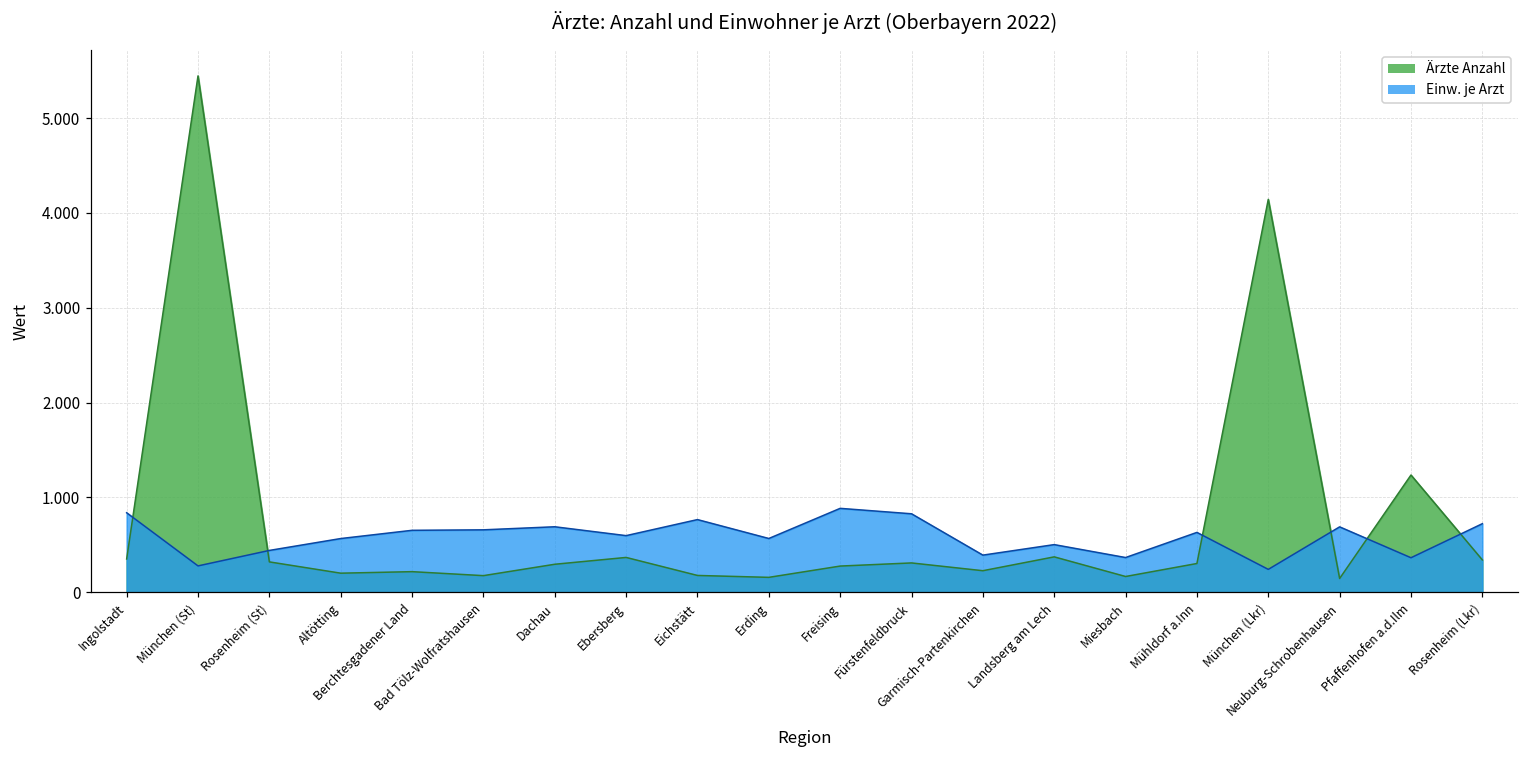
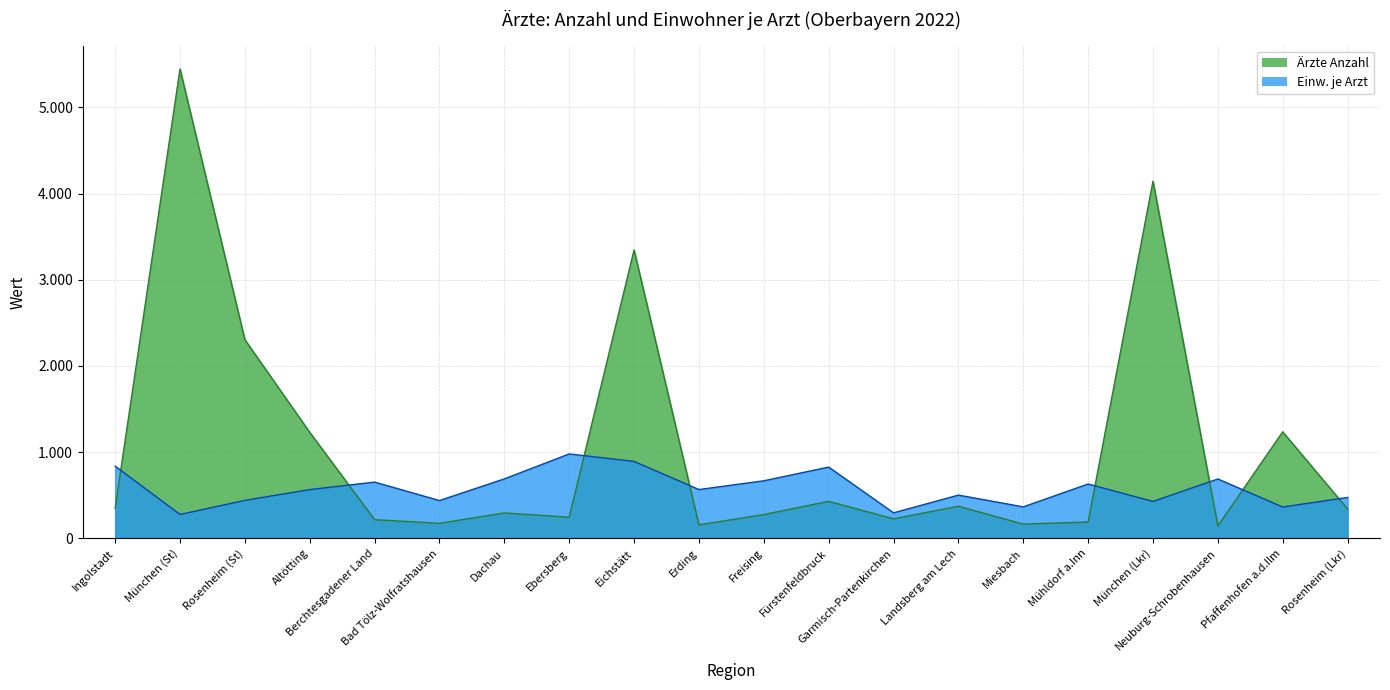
Ärzte Anzahl, Rosenheim (St): 0.3 -> 2.3
Ärzte Anzahl, Altötting: 0.2 -> 1.2
Einw. je Arzt, Bad Tölz-Wolfratshausen: 0.7 -> 0.4
Ärzte Anzahl, Ebersberg: 0.4 -> 0.2
Einw. je Arzt, Ebersberg: 0.6 -> 1.0
Ärzte Anzahl, Eichstätt: 0.2 -> 3.3
Einw. je Arzt, Eichstätt: 0.8 -> 0.9
Einw. je Arzt, Freising: 0.9 -> 0.7
Ärzte Anzahl, Fürstenfeldbruck: 0.3 -> 0.4
Einw. je Arzt, Garmisch-Partenkirchen: 0.4 -> 0.3
Ärzte Anzahl, Mühldorf a.Inn: 0.3 -> 0.2
Einw. je Arzt, München (Lkr): 0.2 -> 0.4
Einw. je Arzt, Rosenheim (Lkr): 0.7 -> 0.5
